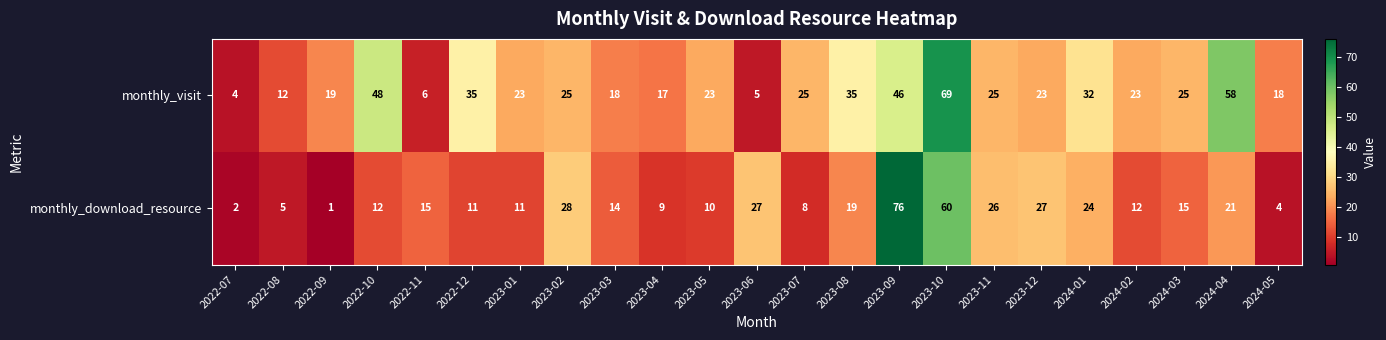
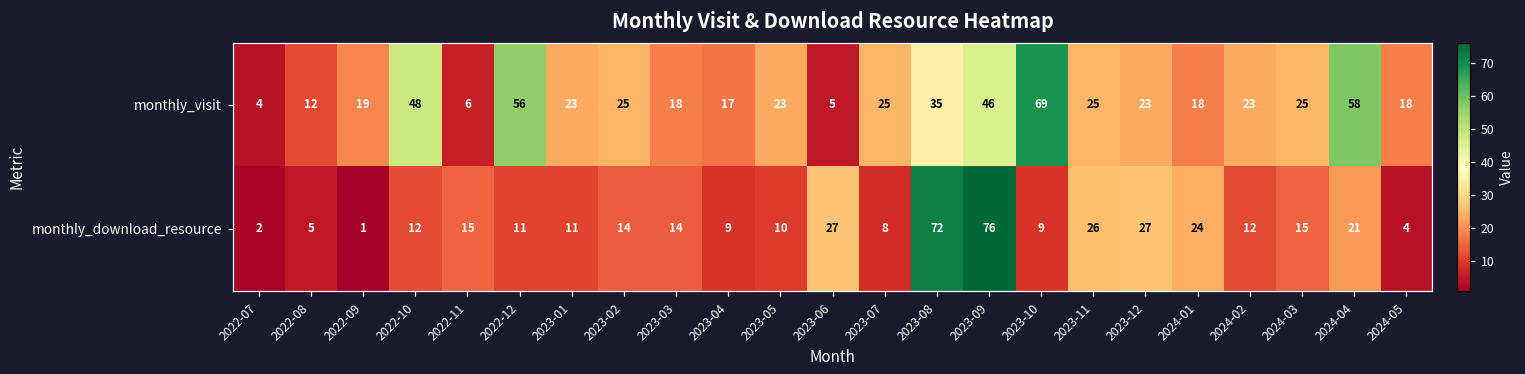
monthly_visit, 2022-12: 35 -> 56
monthly_visit, 2024-01: 32 -> 18
monthly_download_resource, 2023-02: 28 -> 14
monthly_download_resource, 2023-08: 19 -> 72
monthly_download_resource, 2023-10: 60 -> 9
